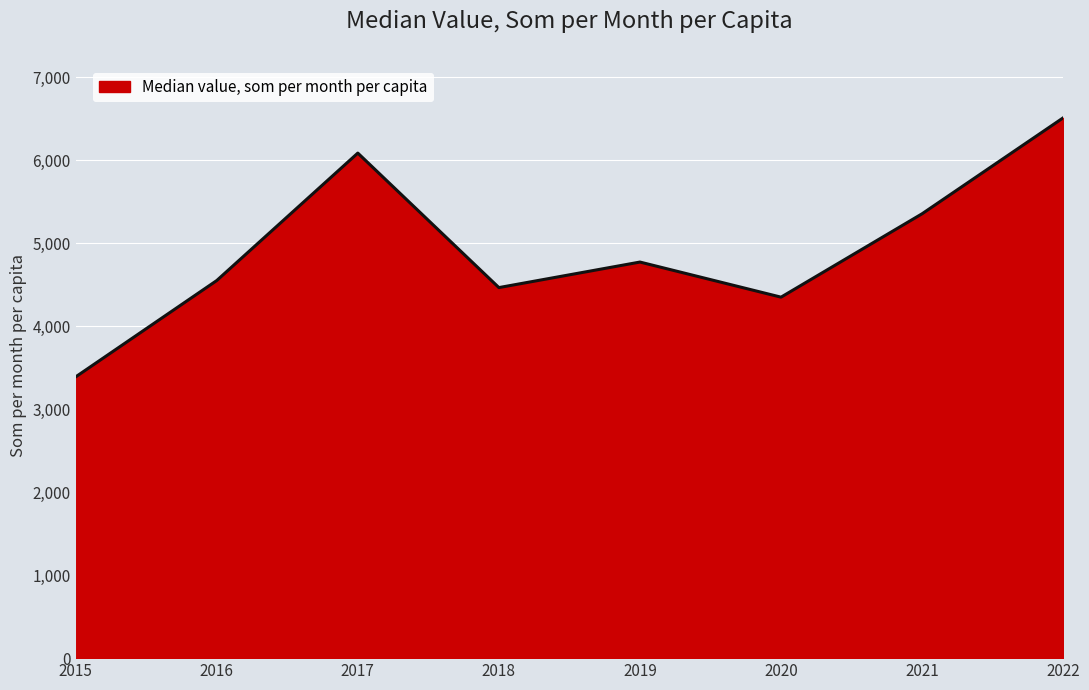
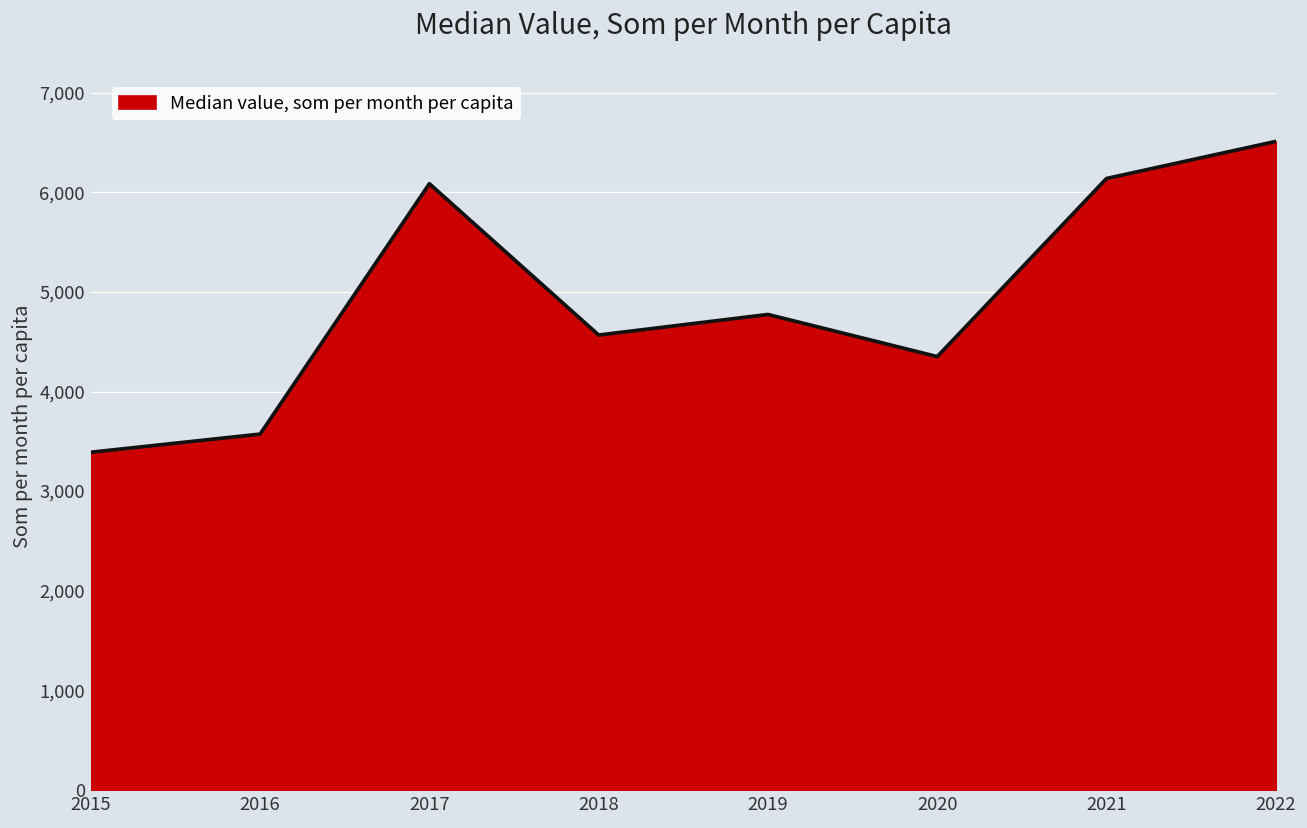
2016: 4,600 -> 3,600
2018: 4,500 -> 4,600
2021: 5,400 -> 6,100
